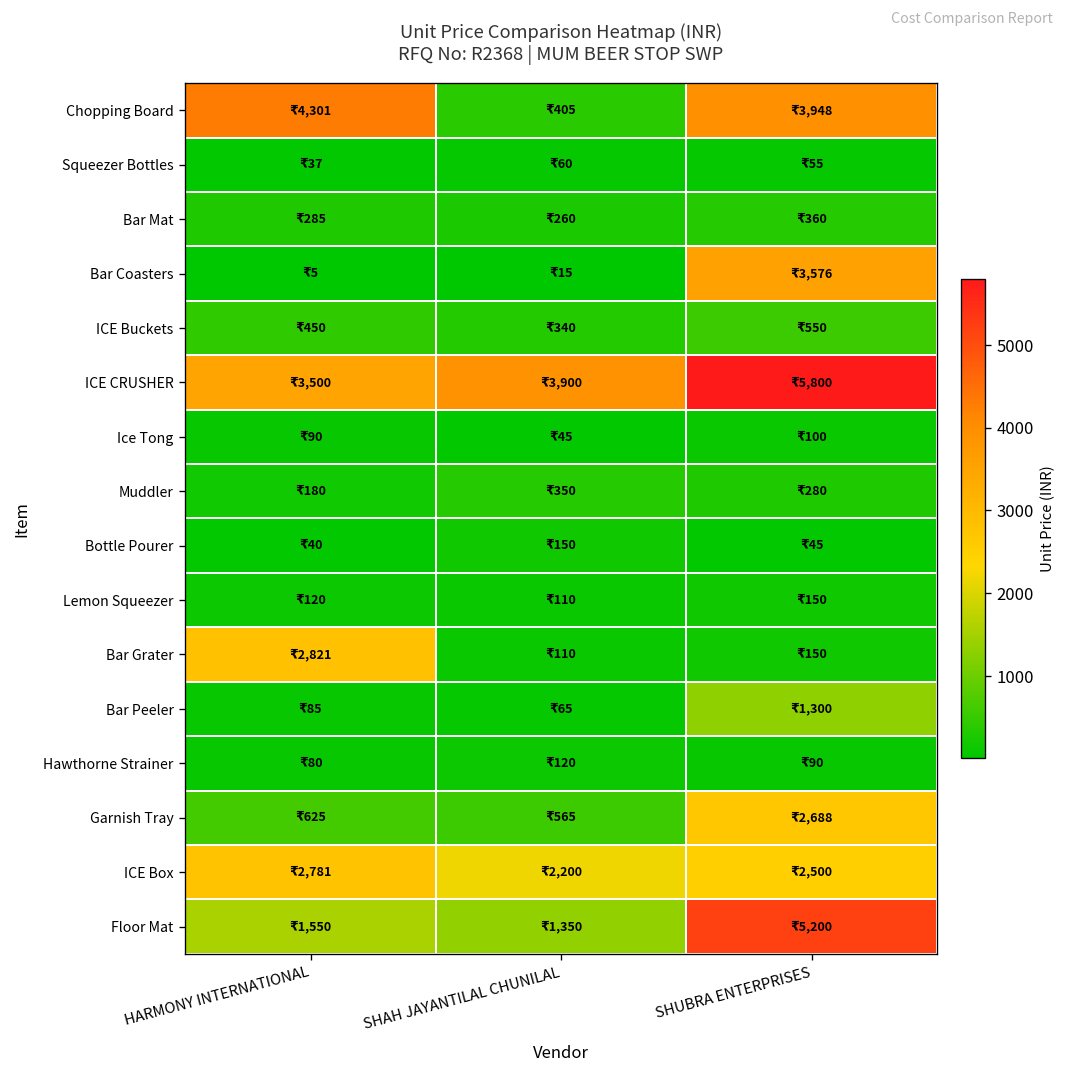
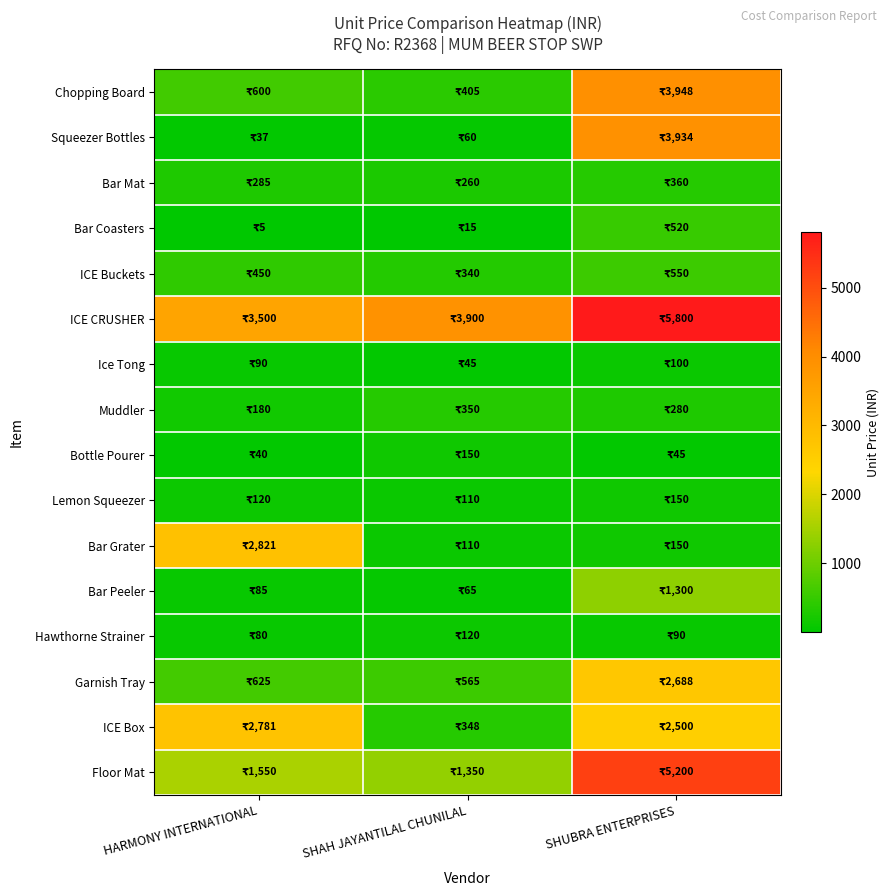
Chopping Board, HARMONY INTERNATIONAL: 4,301 -> 600
Squeezer Bottles, SHUBRA ENTERPRISES: 55 -> 3,934
Bar Coasters, SHUBRA ENTERPRISES: 3,576 -> 520
ICE Box, SHAH JAYANTILAL CHUNILAL: 2,200 -> 348
